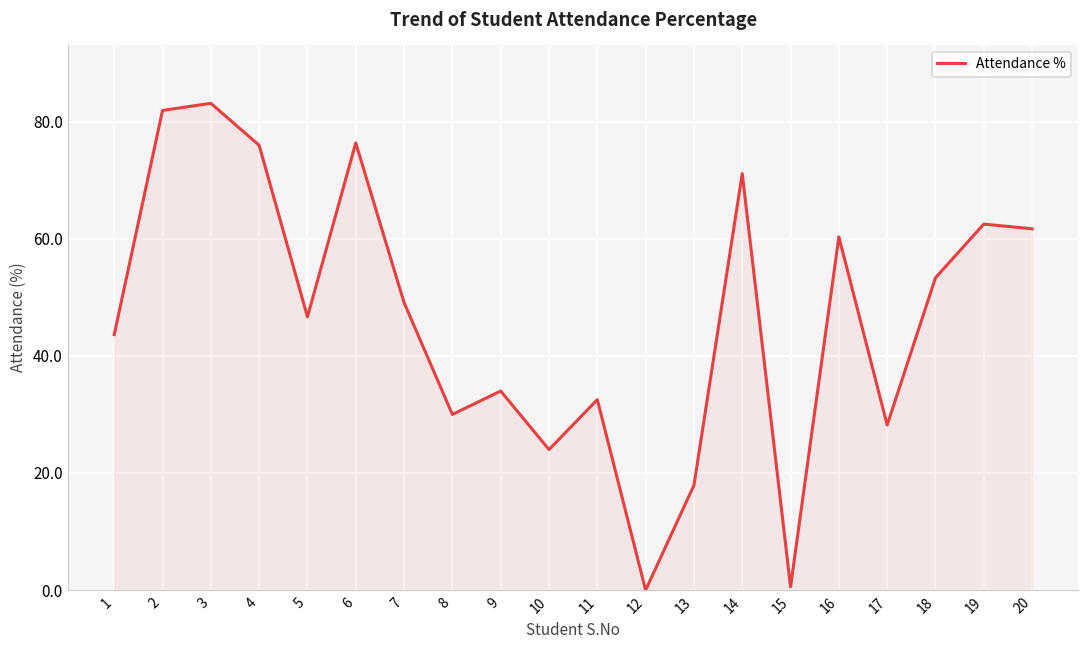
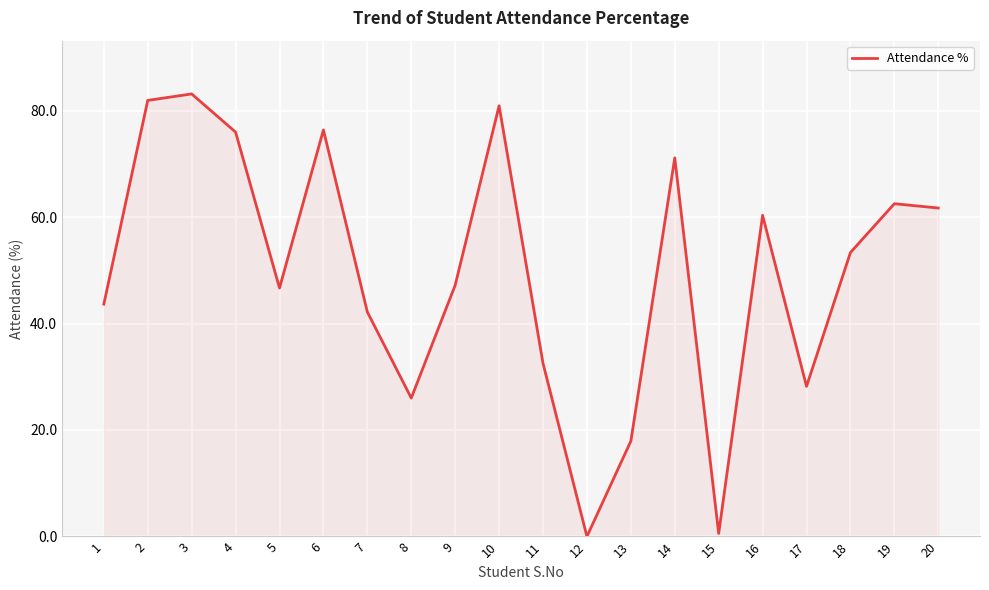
7: 49 -> 42
8: 30 -> 26
9: 34 -> 47
10: 24 -> 81
